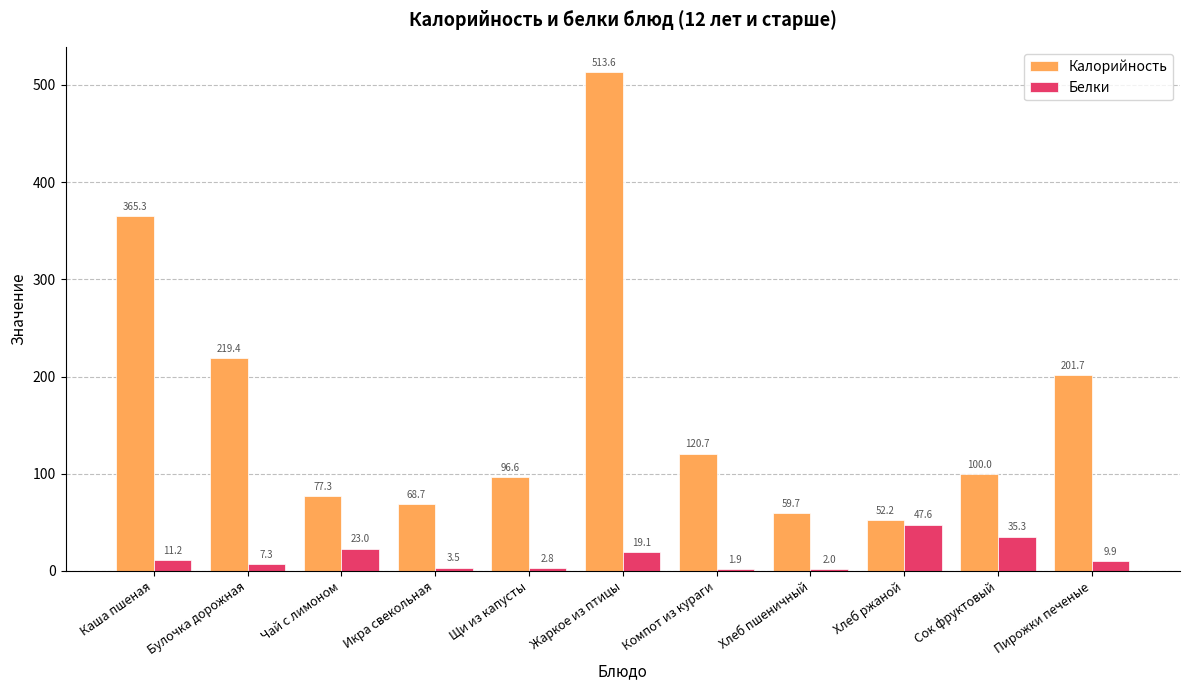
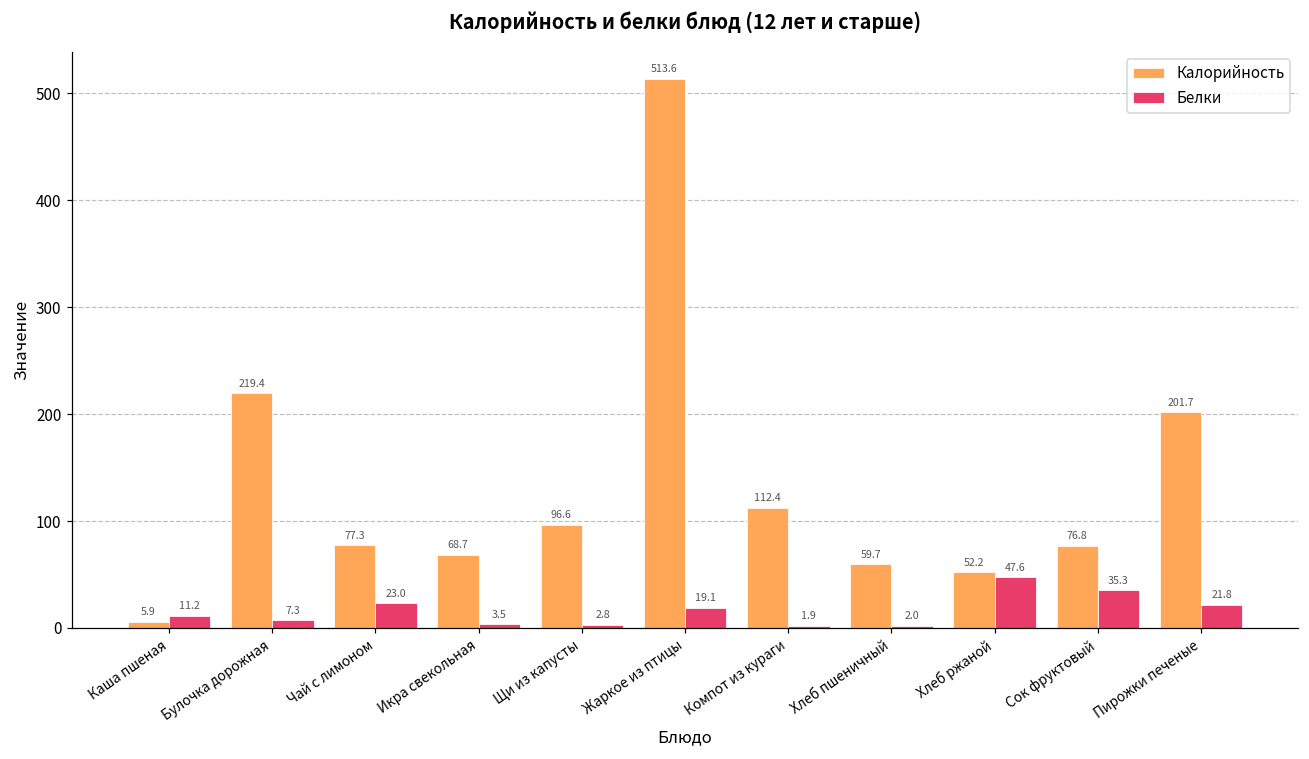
Калорийность, Каша пшеная: 365.3 -> 5.9
Калорийность, Компот из кураги: 120.7 -> 112.4
Калорийность, Сок фруктовый: 100.0 -> 76.8
Белки, Пирожки печеные: 9.9 -> 21.8
